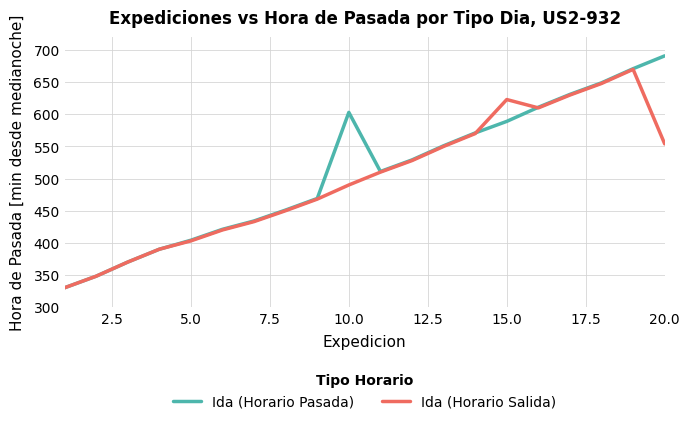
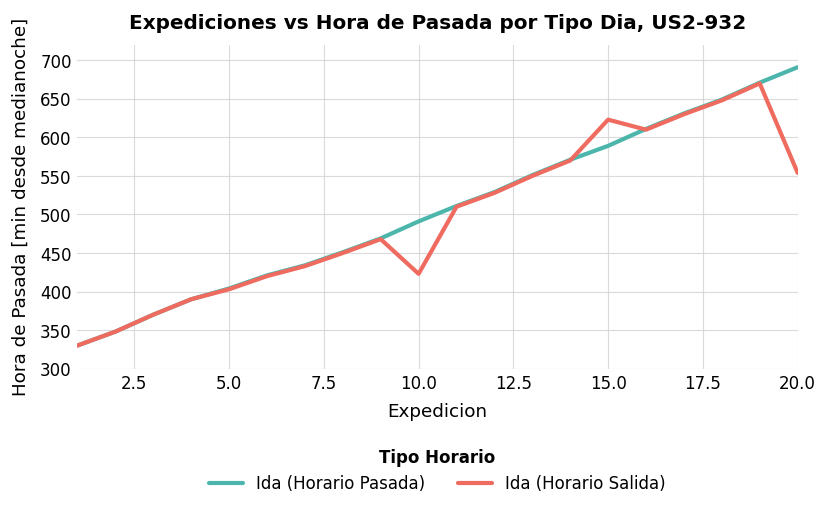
Ida (Horario Pasada), 10.0: 600 -> 490
Ida (Horario Salida), 10.0: 490 -> 420
